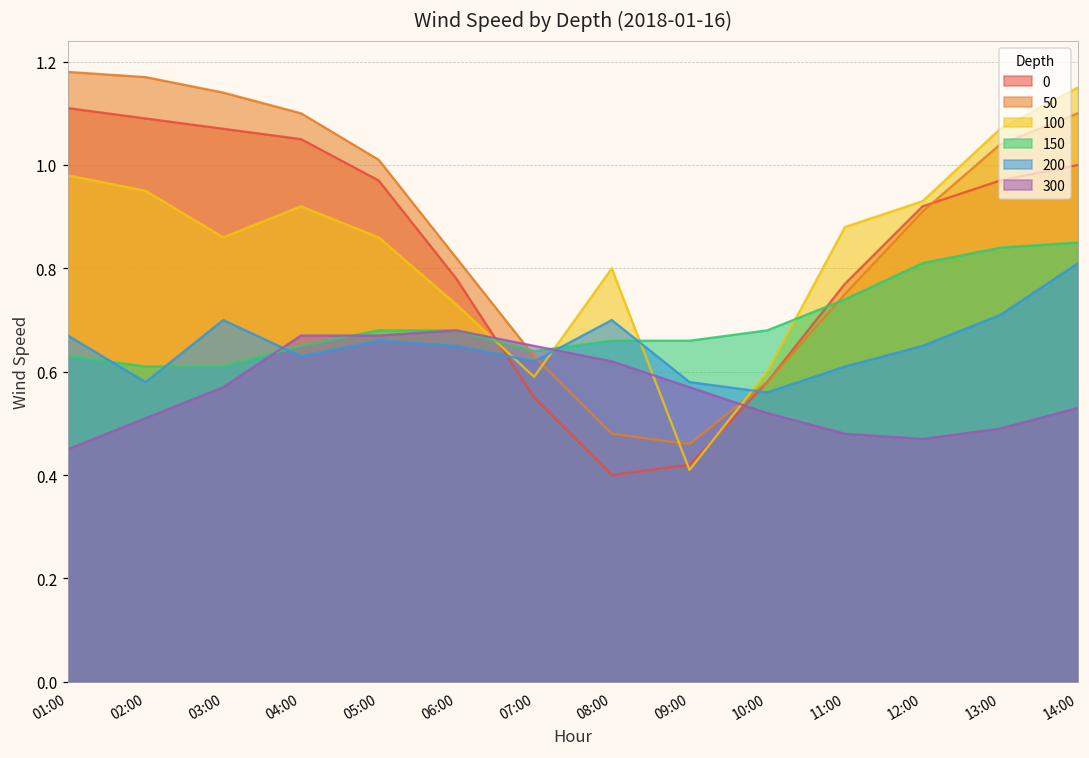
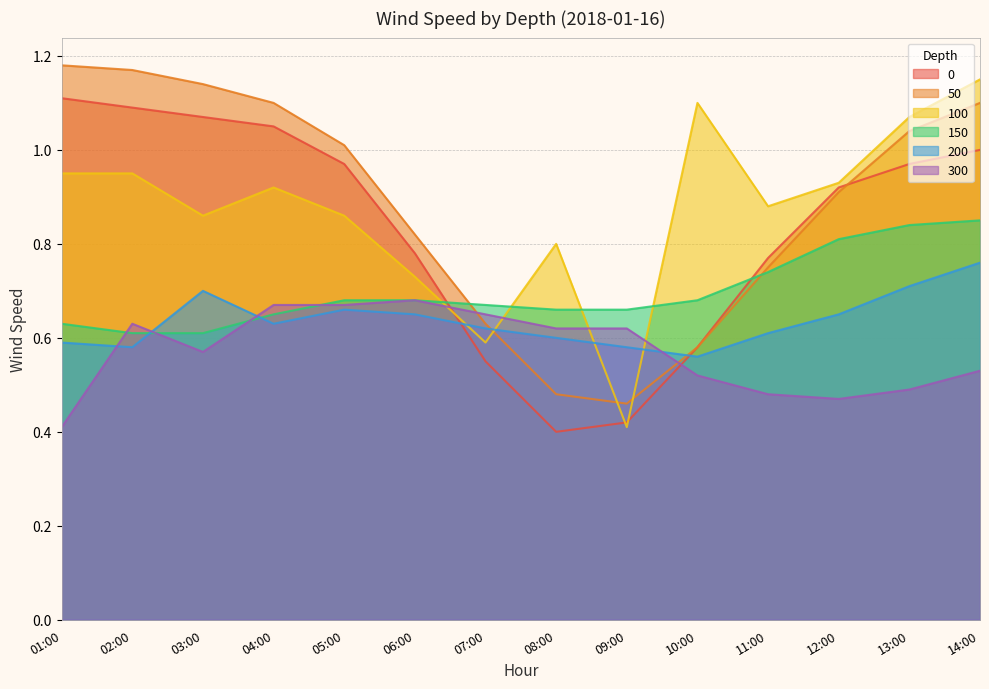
100, 01:00: 0.98 -> 0.95
200, 01:00: 0.67 -> 0.59
300, 01:00: 0.45 -> 0.41
300, 02:00: 0.51 -> 0.63
150, 07:00: 0.64 -> 0.67
200, 08:00: 0.7 -> 0.6
300, 09:00: 0.57 -> 0.62
100, 10:00: 0.6 -> 1.1
200, 14:00: 0.81 -> 0.76
